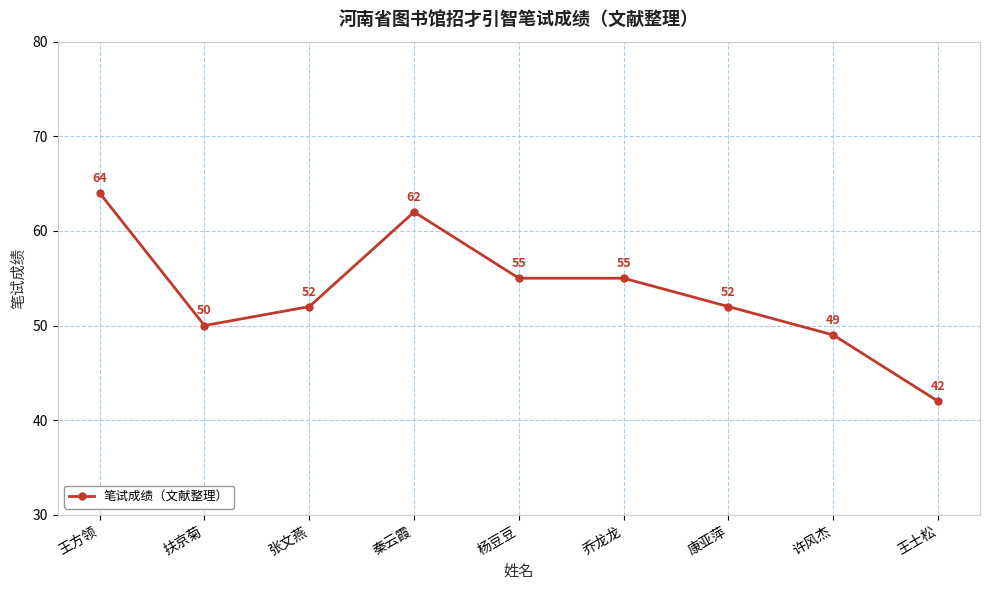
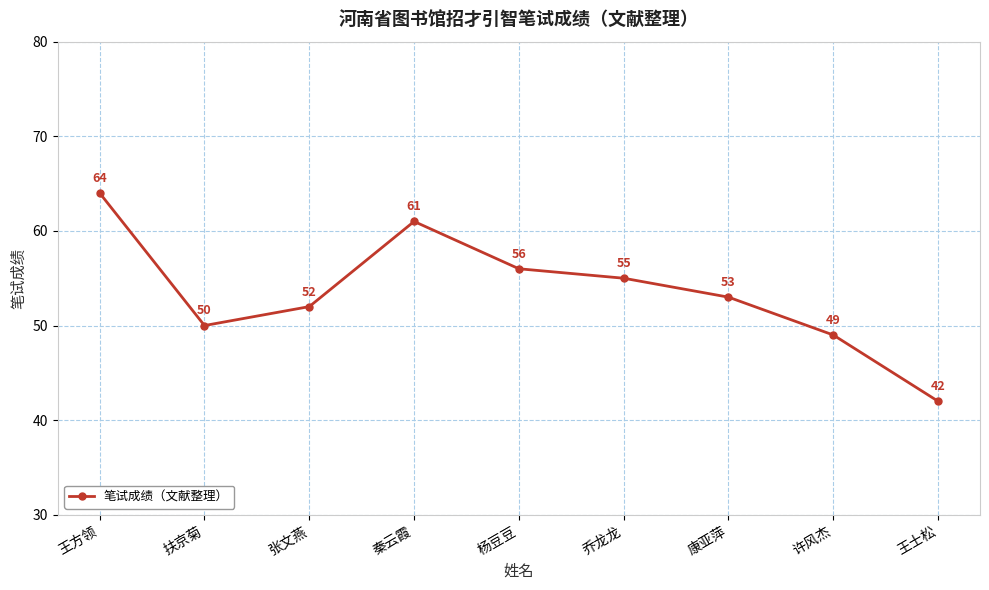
秦云霞: 62 -> 61
杨豆豆: 55 -> 56
康亚萍: 52 -> 53
